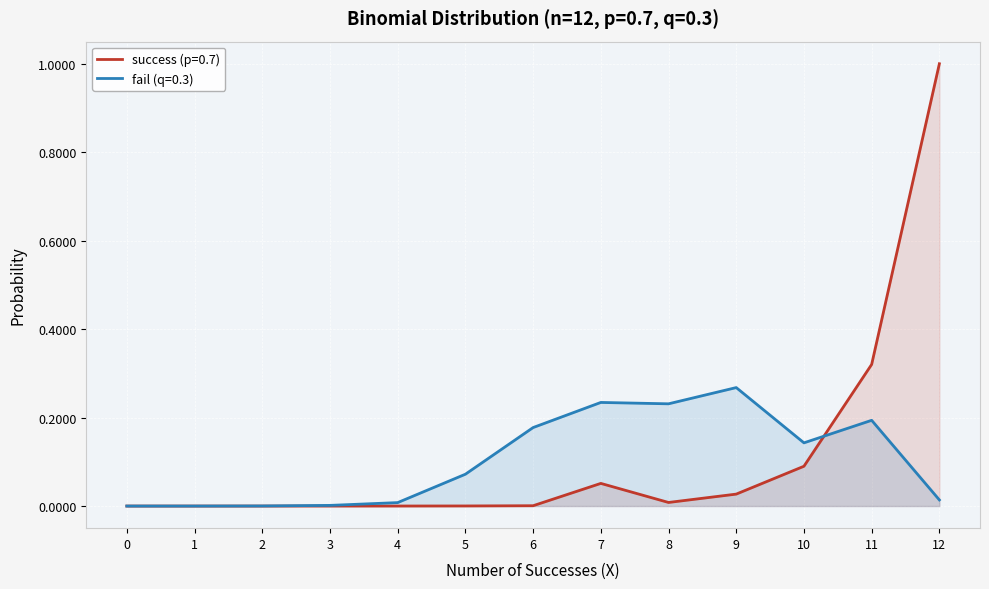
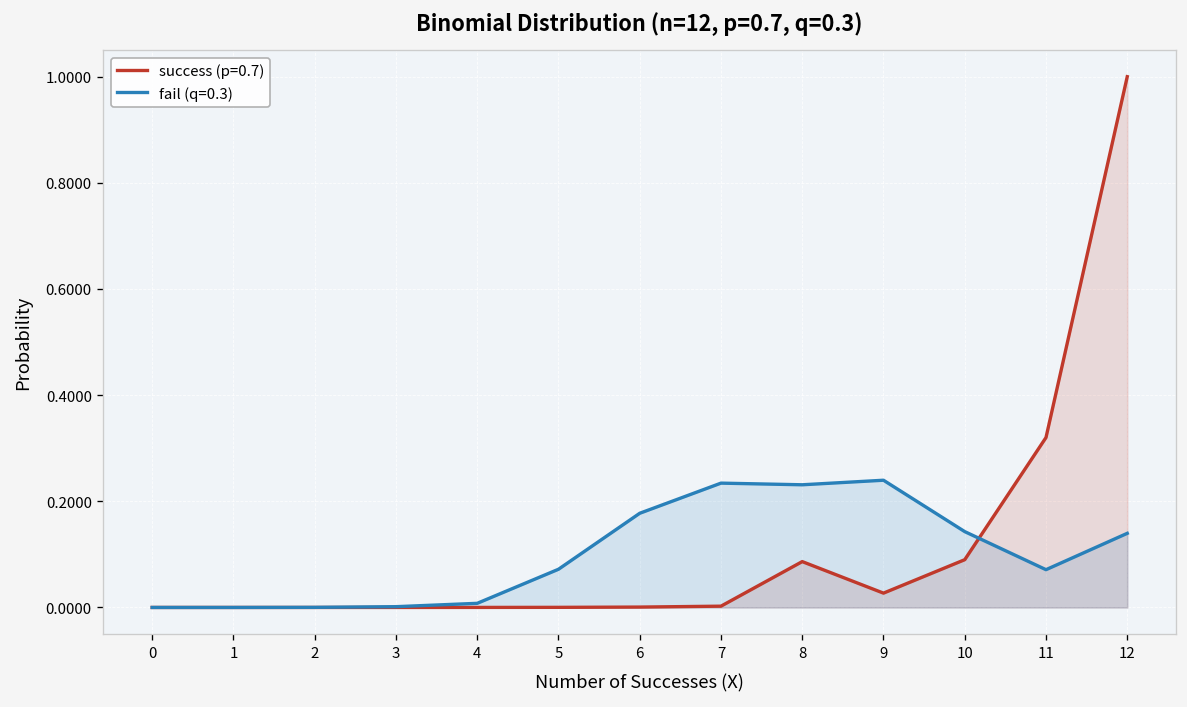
success (p=0.7), 7: 0.05 -> 0.00
success (p=0.7), 8: 0.01 -> 0.09
fail (q=0.3), 9: 0.27 -> 0.24
fail (q=0.3), 11: 0.19 -> 0.07
fail (q=0.3), 12: 0.01 -> 0.14
